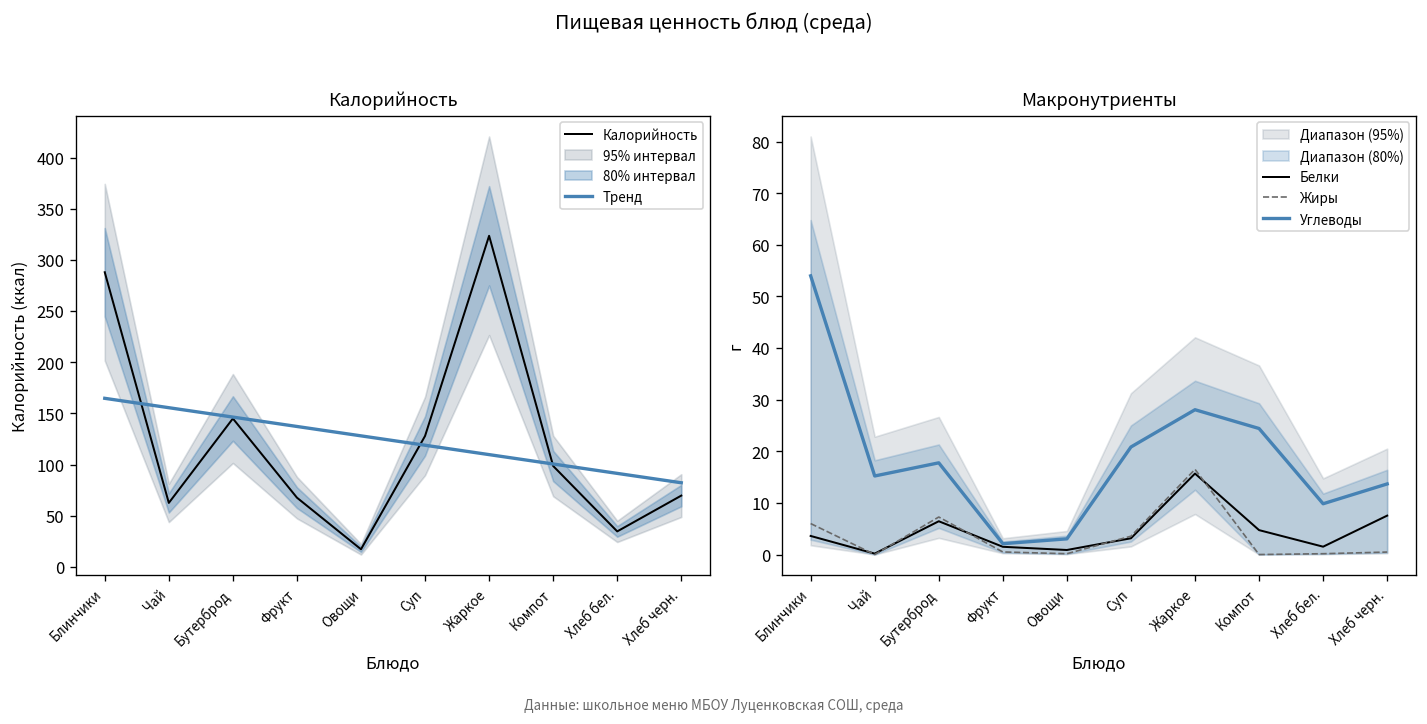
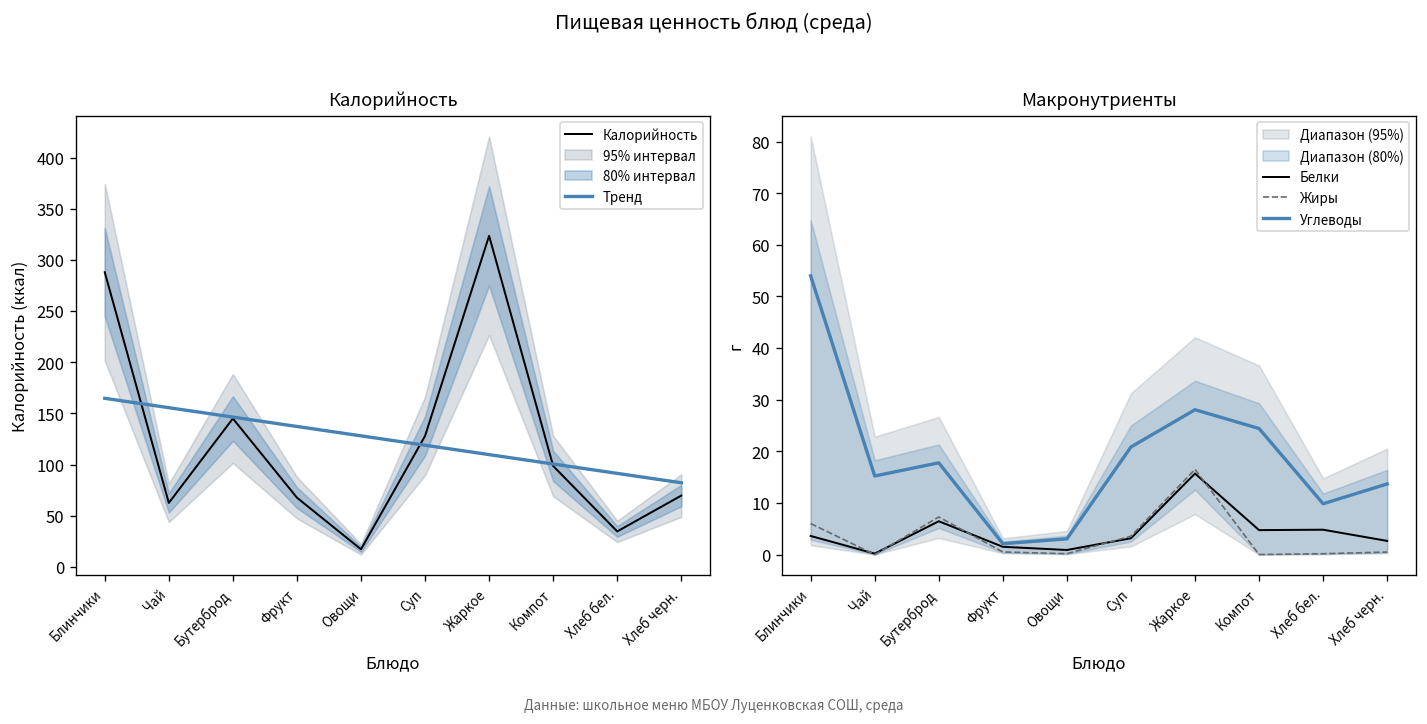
Макронутриенты, Белки, Хлеб бел.: 2 -> 5
Макронутриенты, Белки, Хлеб черн.: 8 -> 3
